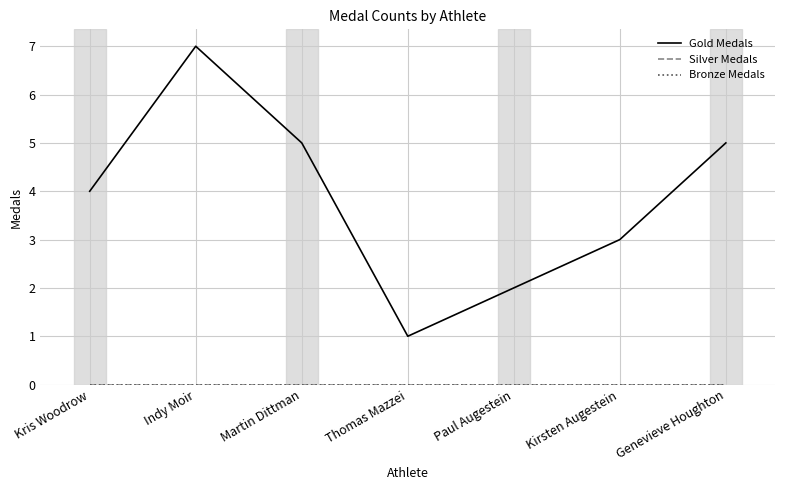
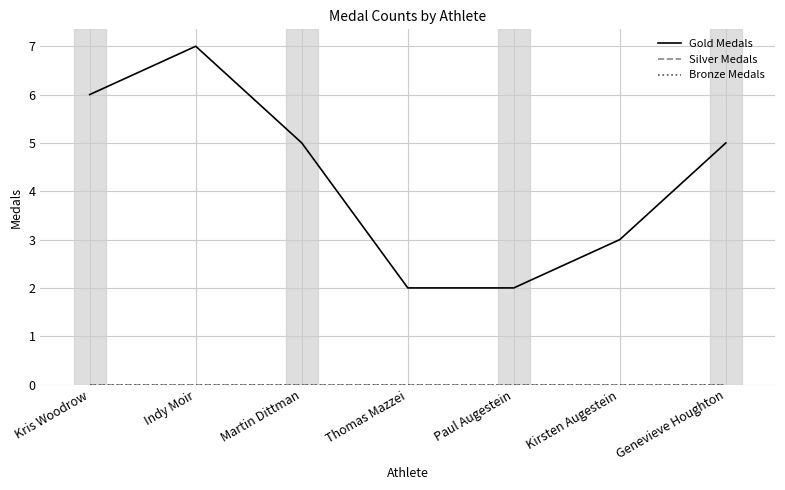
Gold Medals, Kris Woodrow: 4 -> 6
Gold Medals, Thomas Mazzei: 1 -> 2
